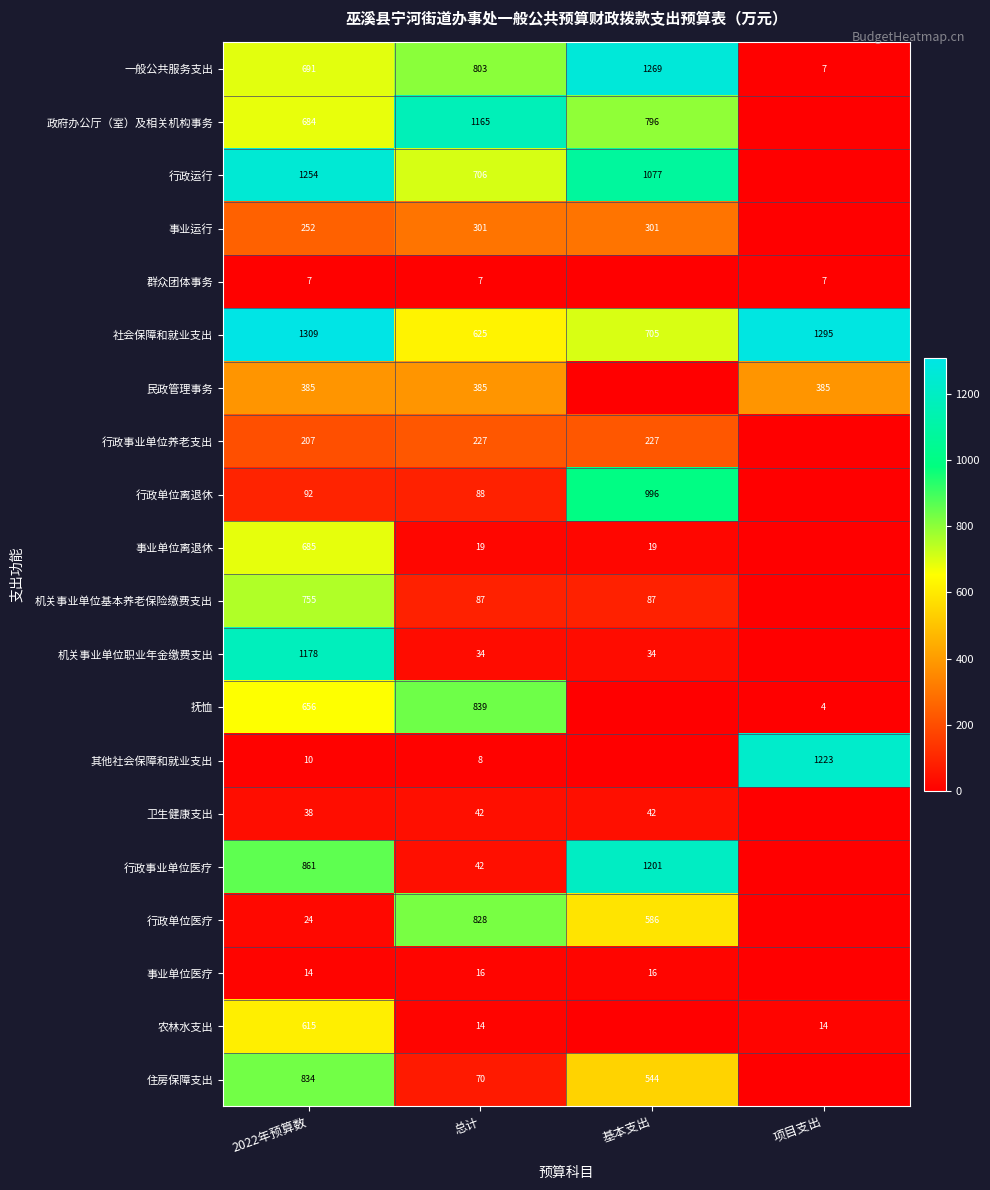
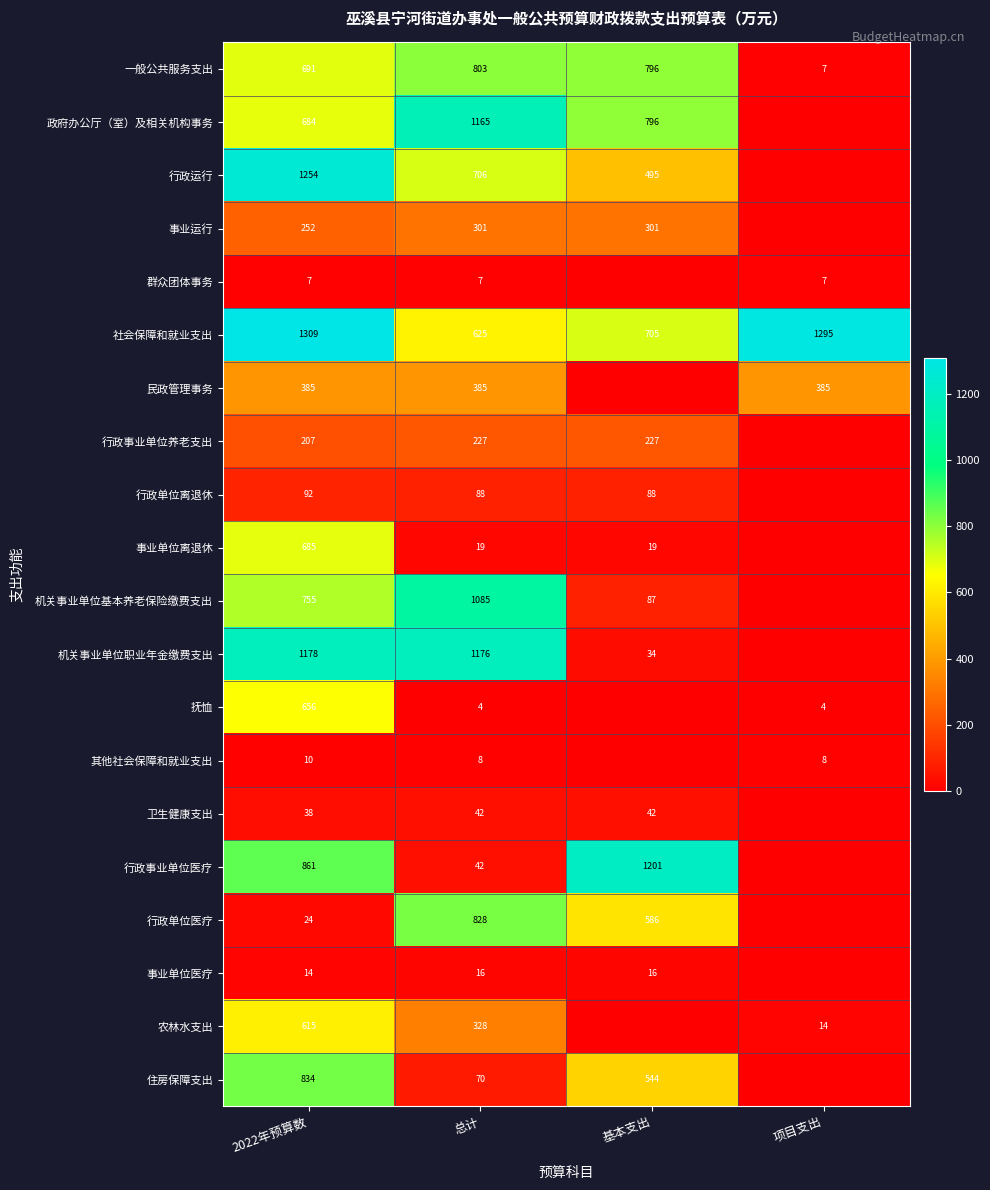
一般公共服务支出, 基本支出: 1269 -> 796
行政运行, 基本支出: 1077 -> 495
行政单位离退休, 基本支出: 996 -> 88
机关事业单位基本养老保险缴费支出, 总计: 87 -> 1085
机关事业单位职业年金缴费支出, 总计: 34 -> 1176
抚恤, 总计: 839 -> 4
其他社会保障和就业支出, 项目支出: 1223 -> 8
农林水支出, 总计: 14 -> 328
